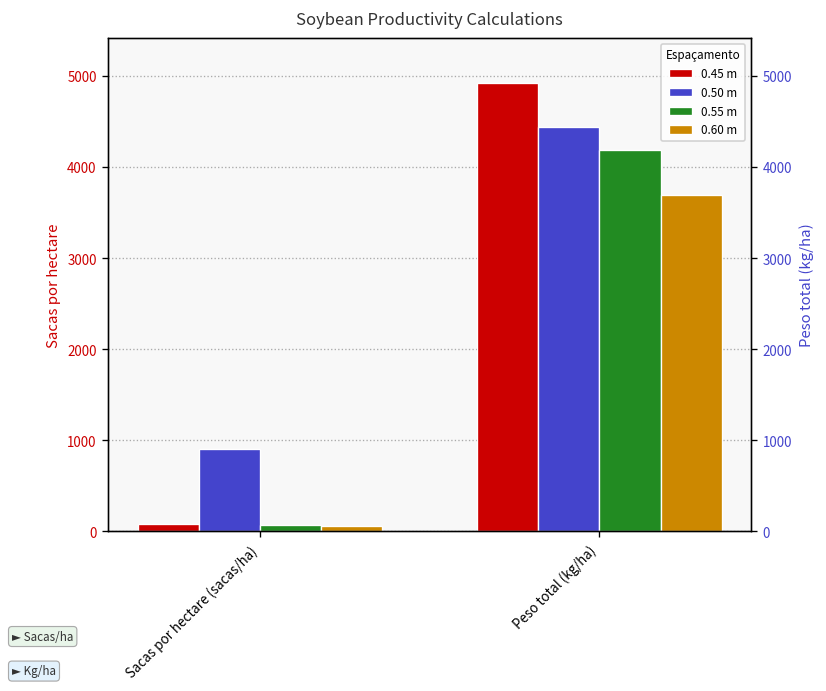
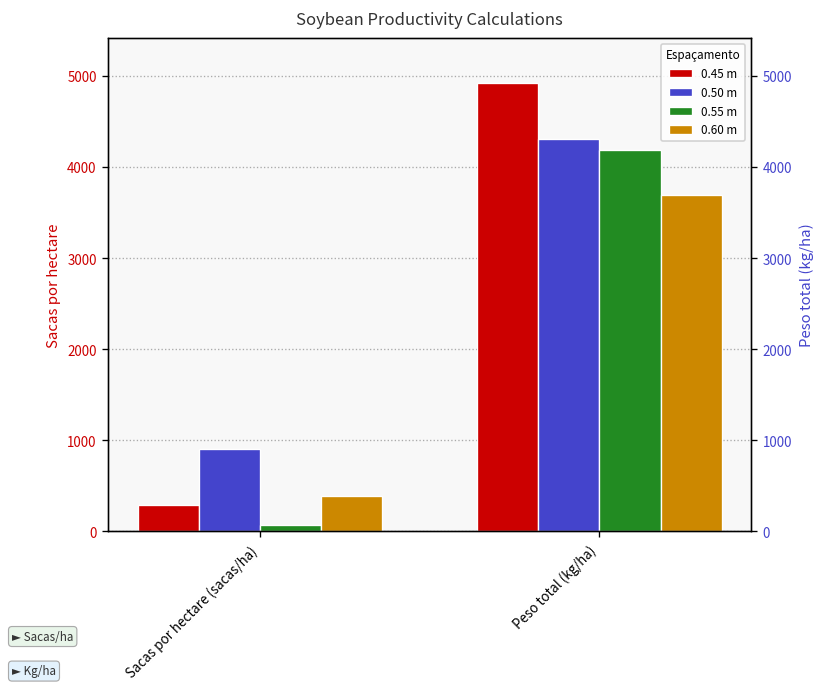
0.45 m, Sacas por hectare (sacas/ha): 100 -> 300
0.60 m, Sacas por hectare (sacas/ha): 100 -> 400
0.50 m, Peso total (kg/ha): 4400 -> 4300
